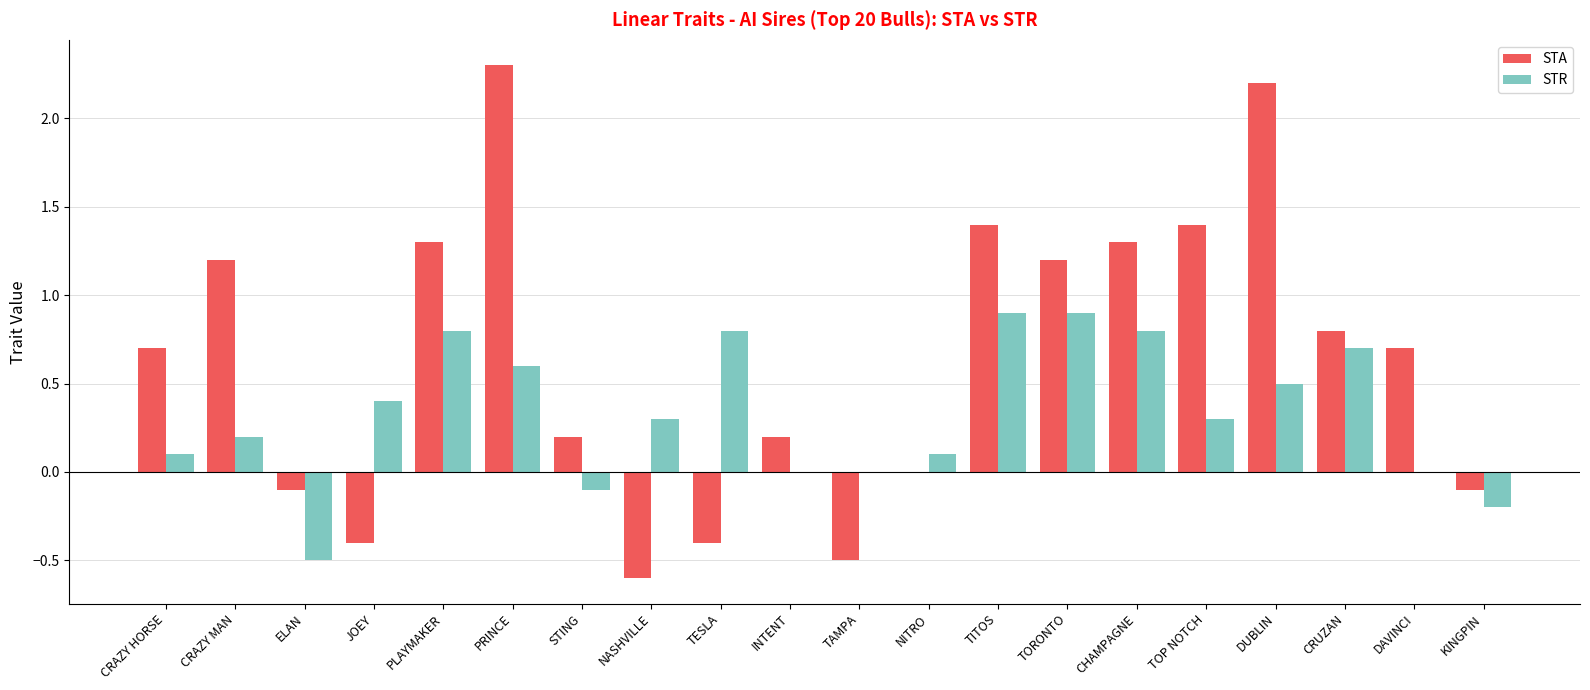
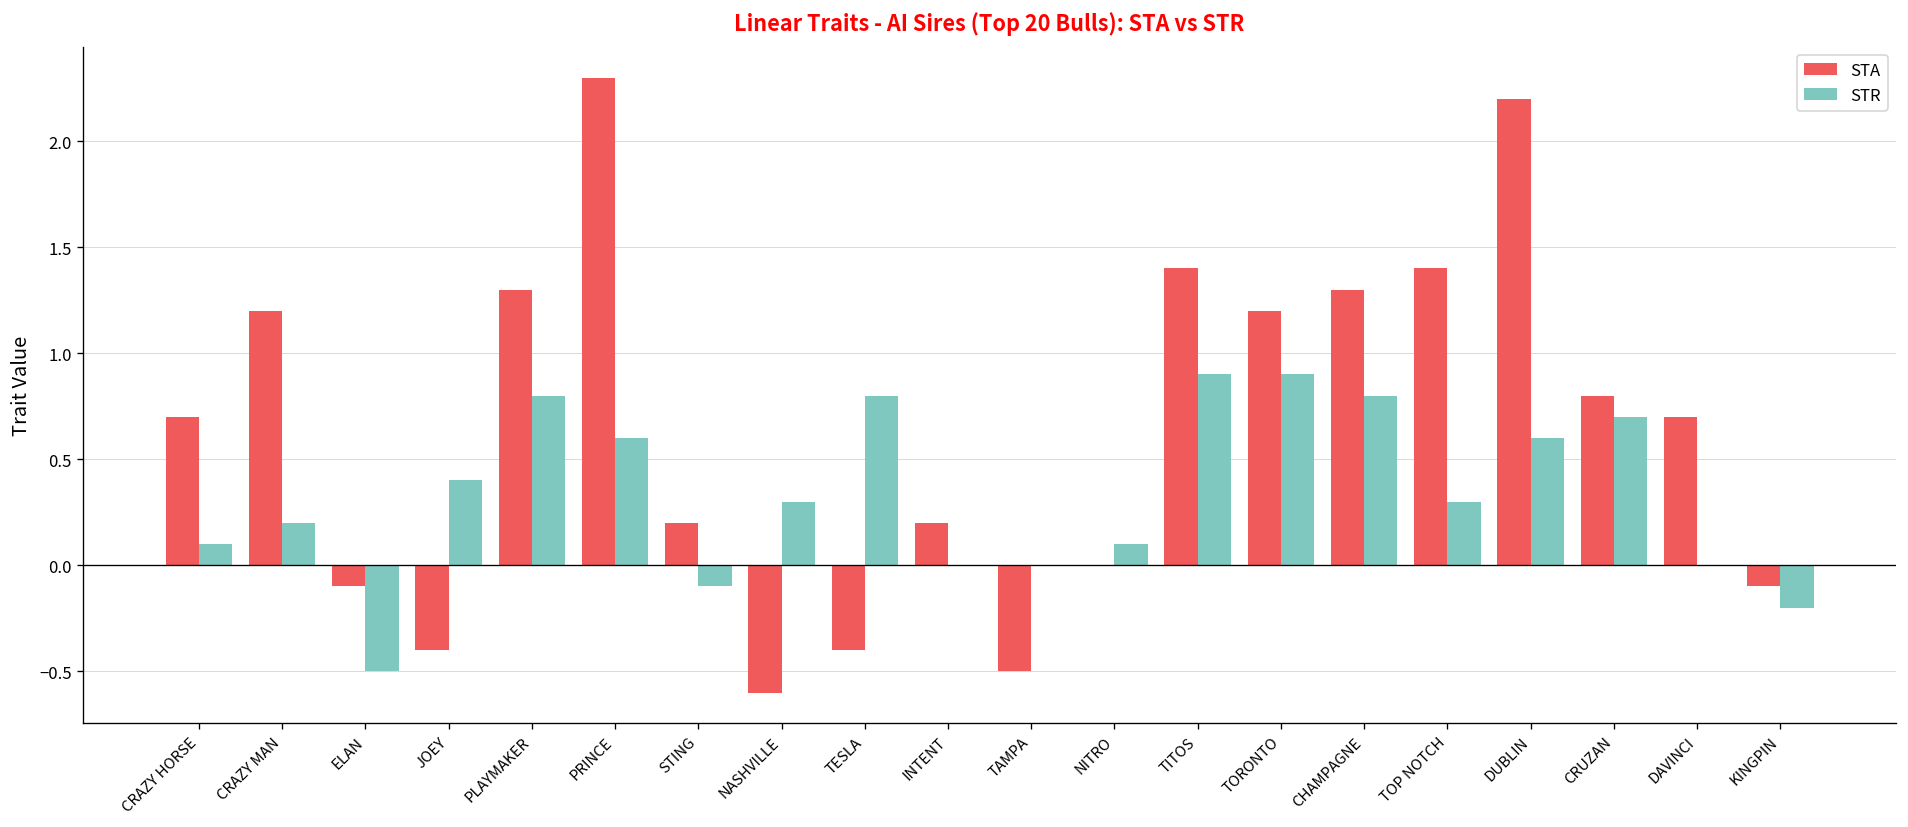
STR, DUBLIN: 0.5 -> 0.6
